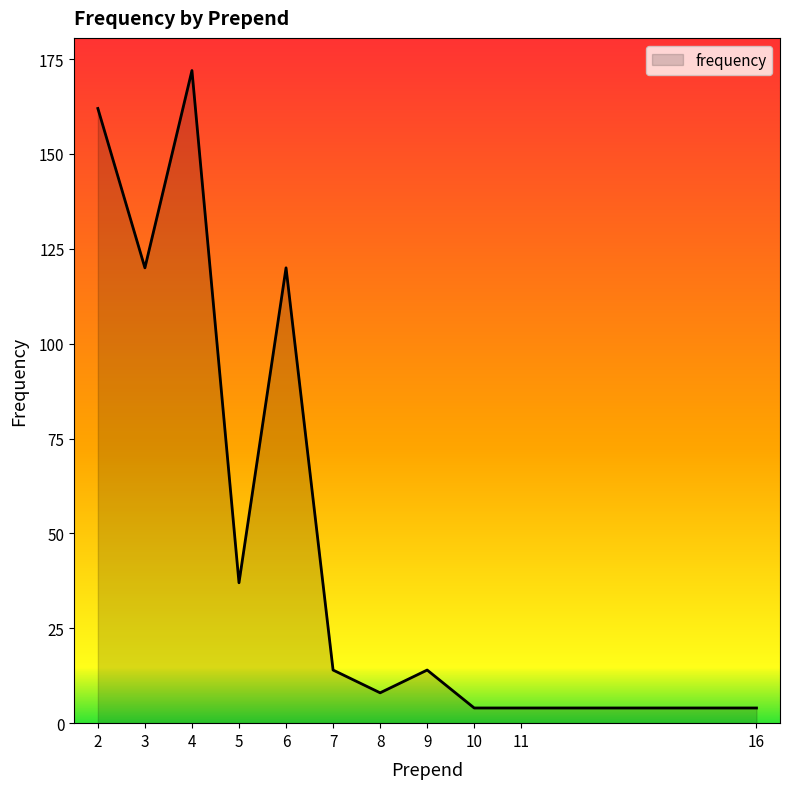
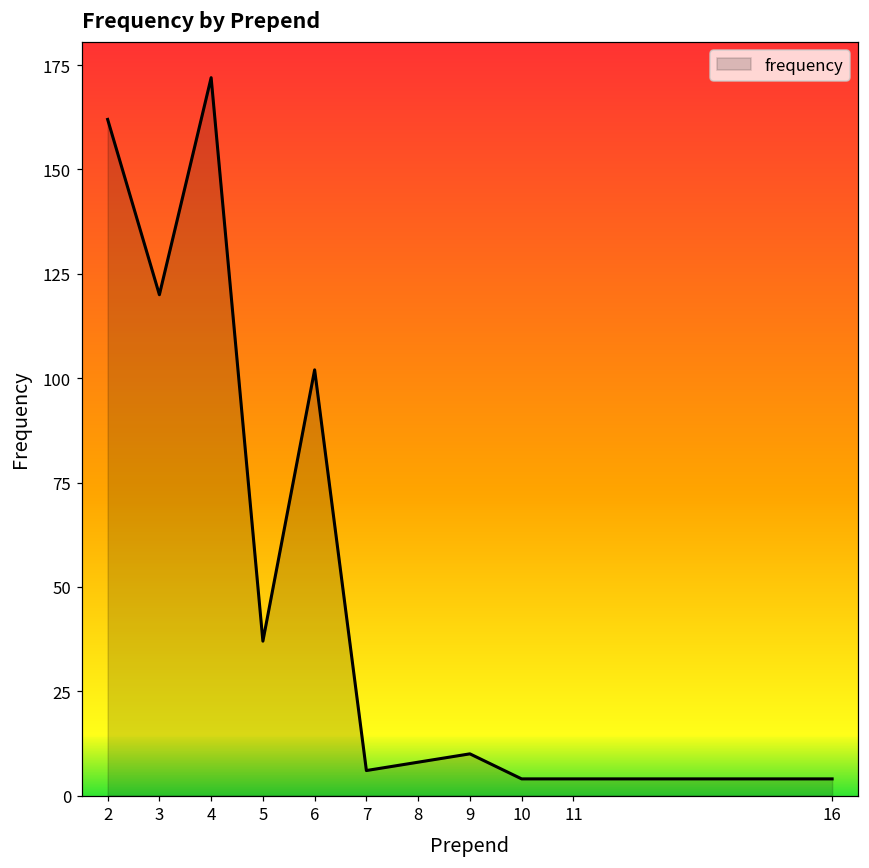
6: 120 -> 102
7: 14 -> 6
9: 14 -> 10
